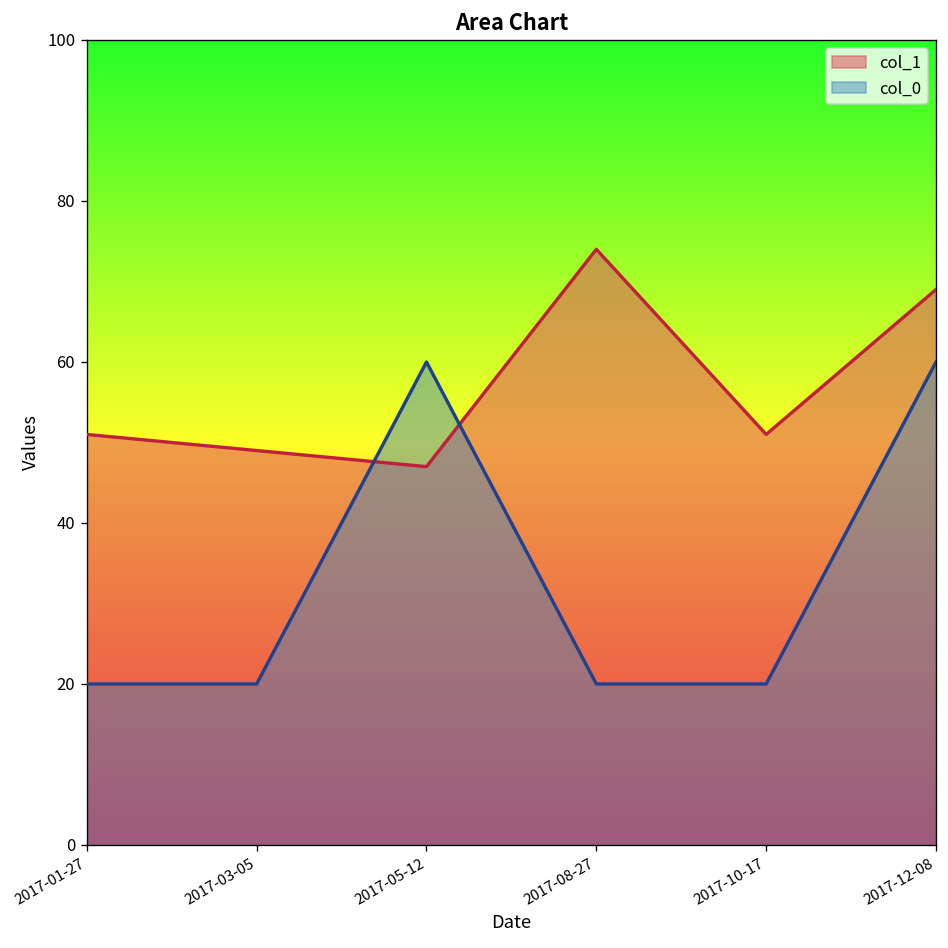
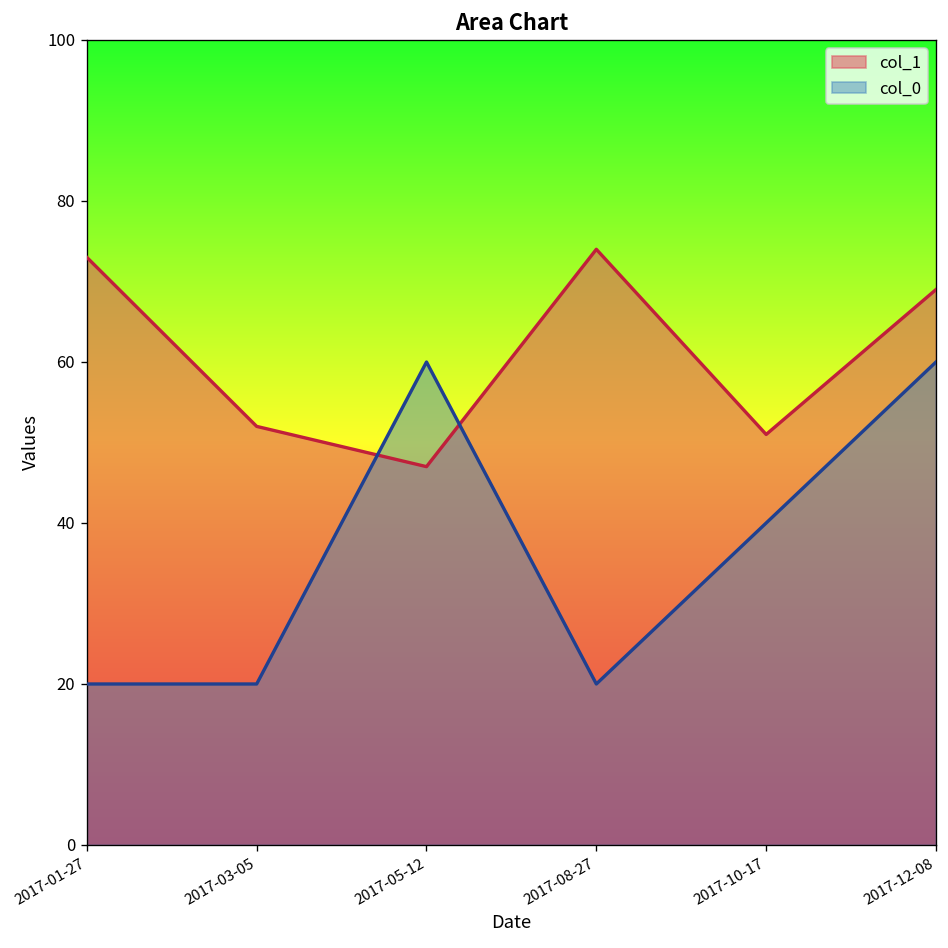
col_1, 2017-01-27: 51 -> 73
col_1, 2017-03-05: 49 -> 52
col_0, 2017-10-17: 20 -> 40
